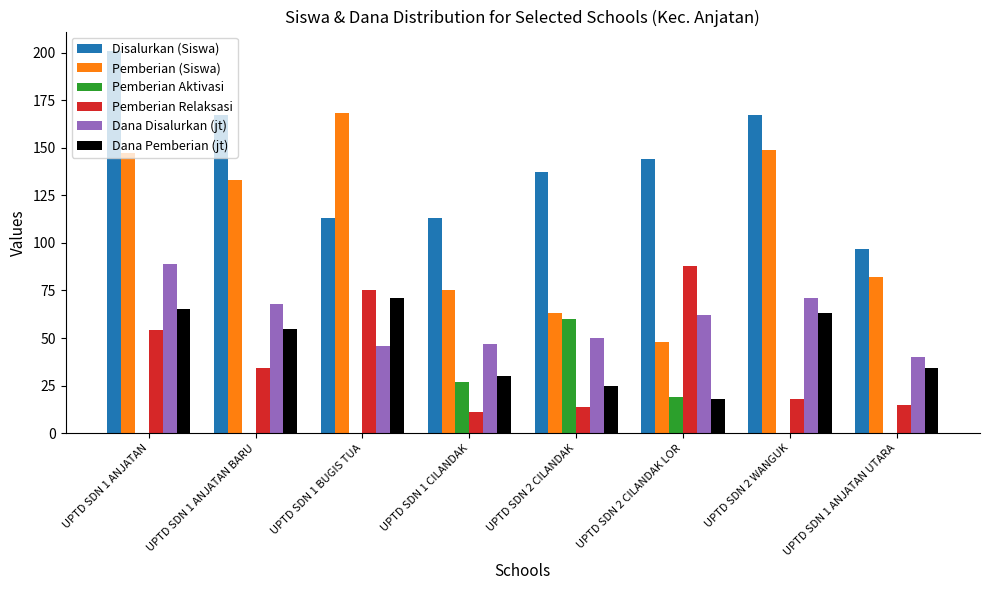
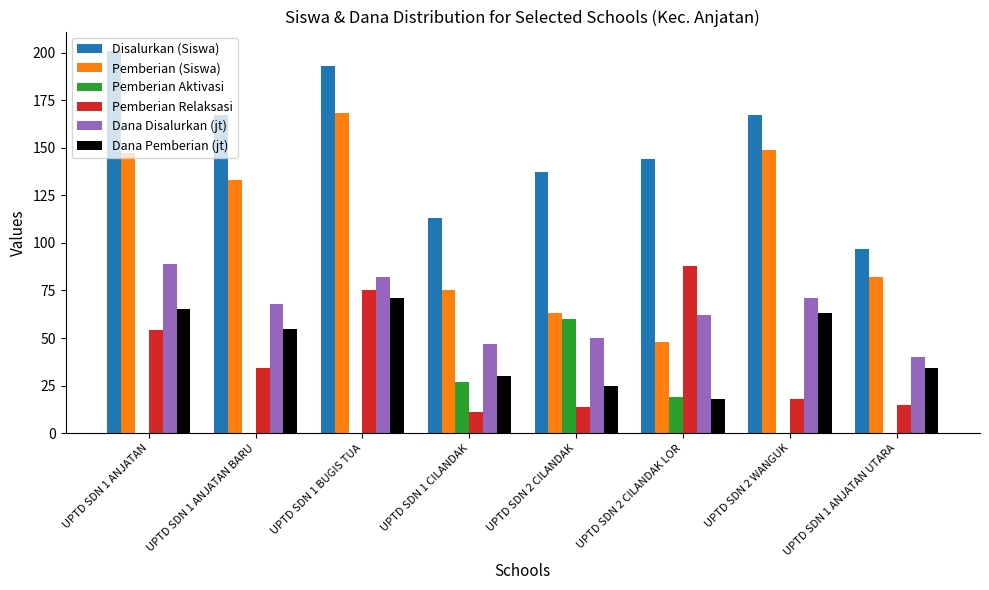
Disalurkan (Siswa), UPTD SDN 1 BUGIS TUA: 113 -> 193
Dana Disalurkan (jt), UPTD SDN 1 BUGIS TUA: 46 -> 82
